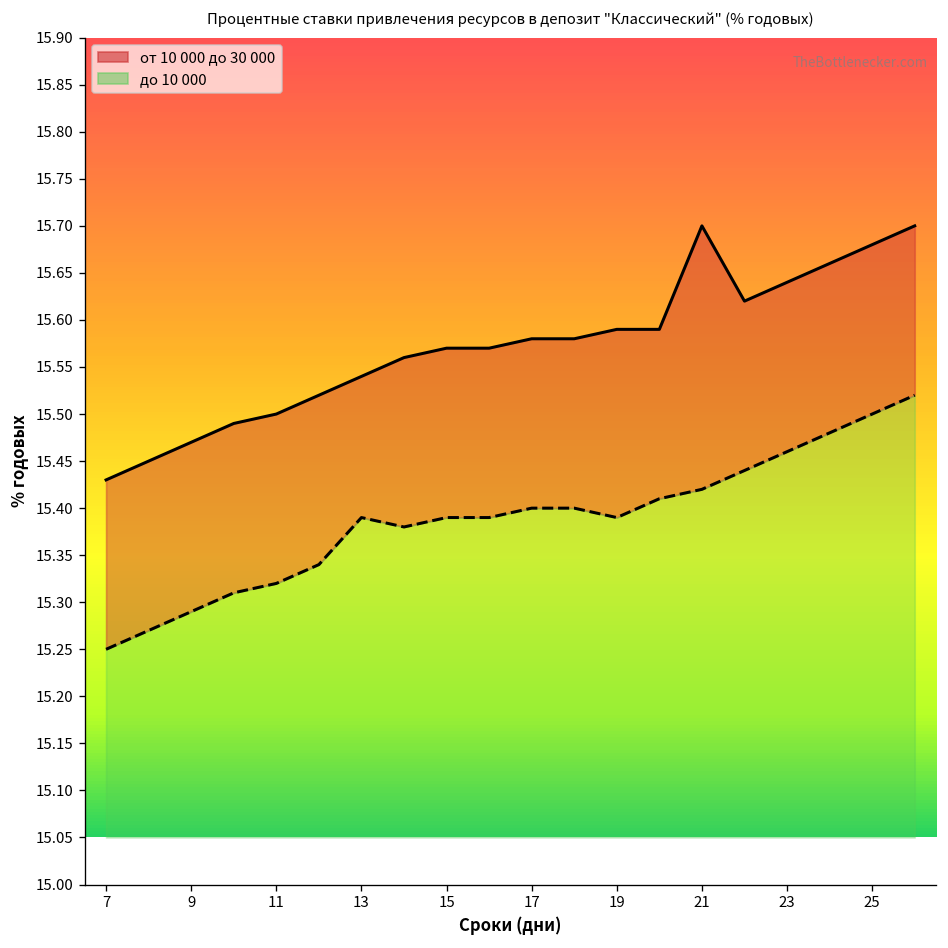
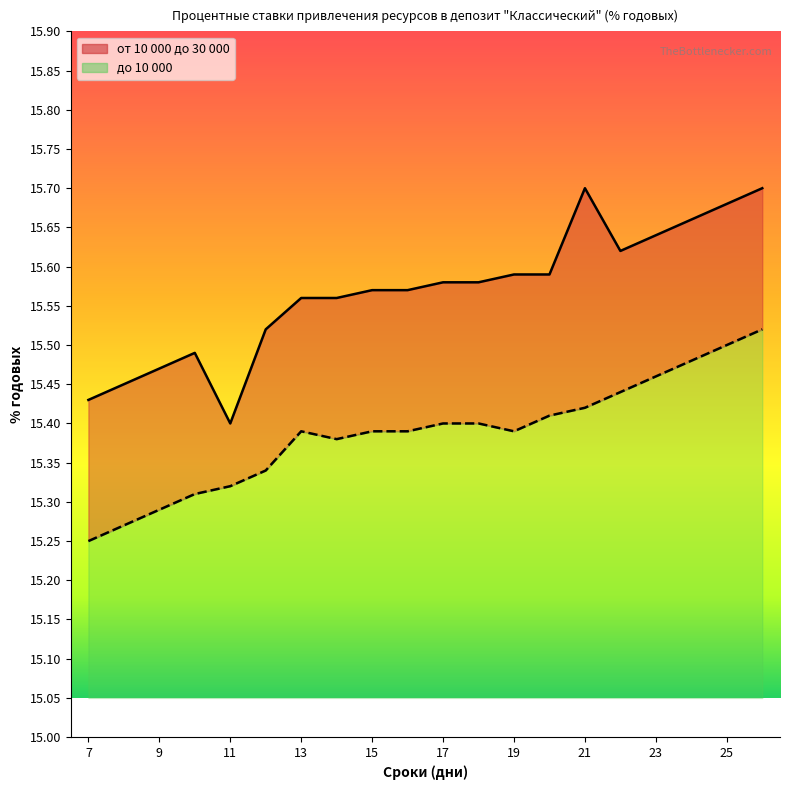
от 10 000 до 30 000, 11: 15.5 -> 15.4
от 10 000 до 30 000, 13: 15.54 -> 15.56
